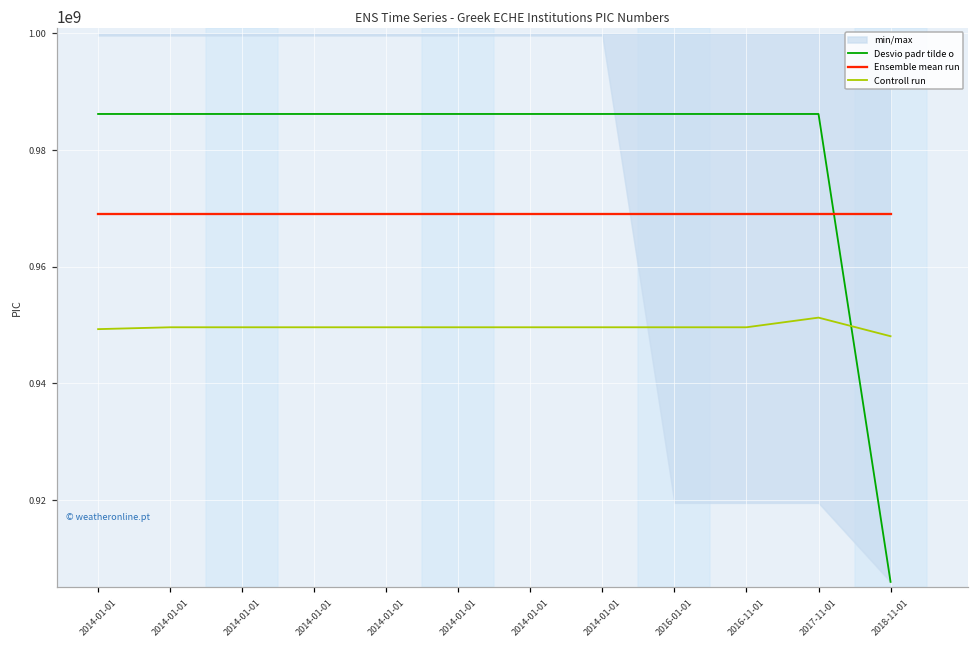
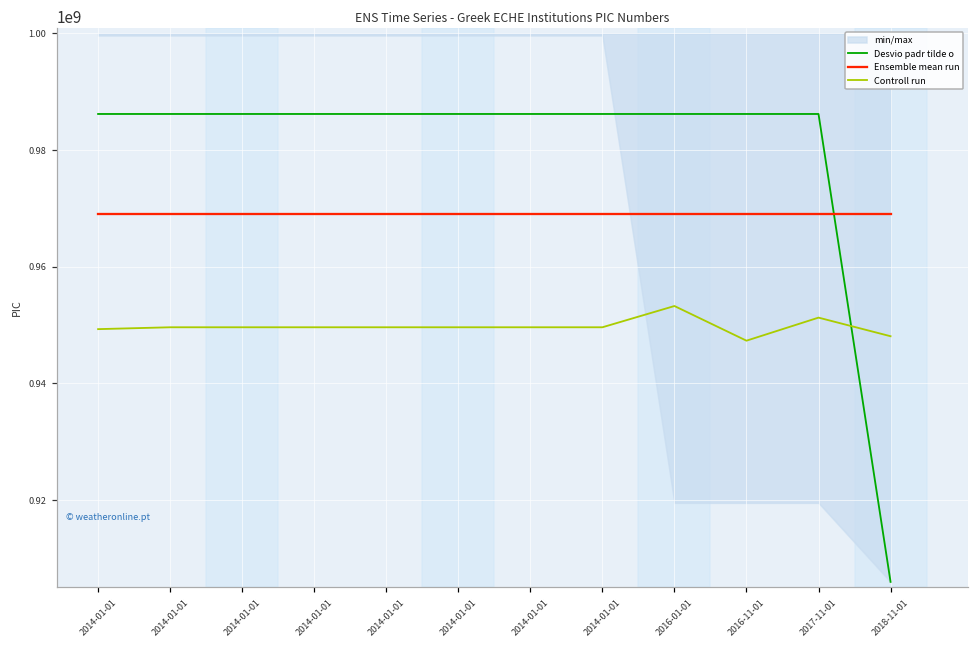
Controll run, 2016-01-01: 950000000 -> 953000000
Controll run, 2016-11-01: 950000000 -> 947000000
